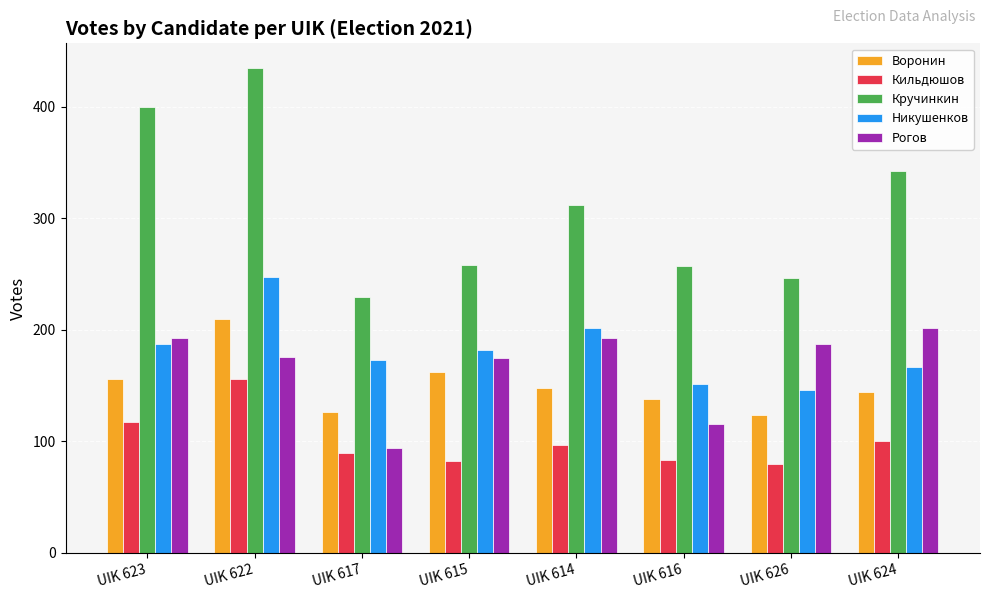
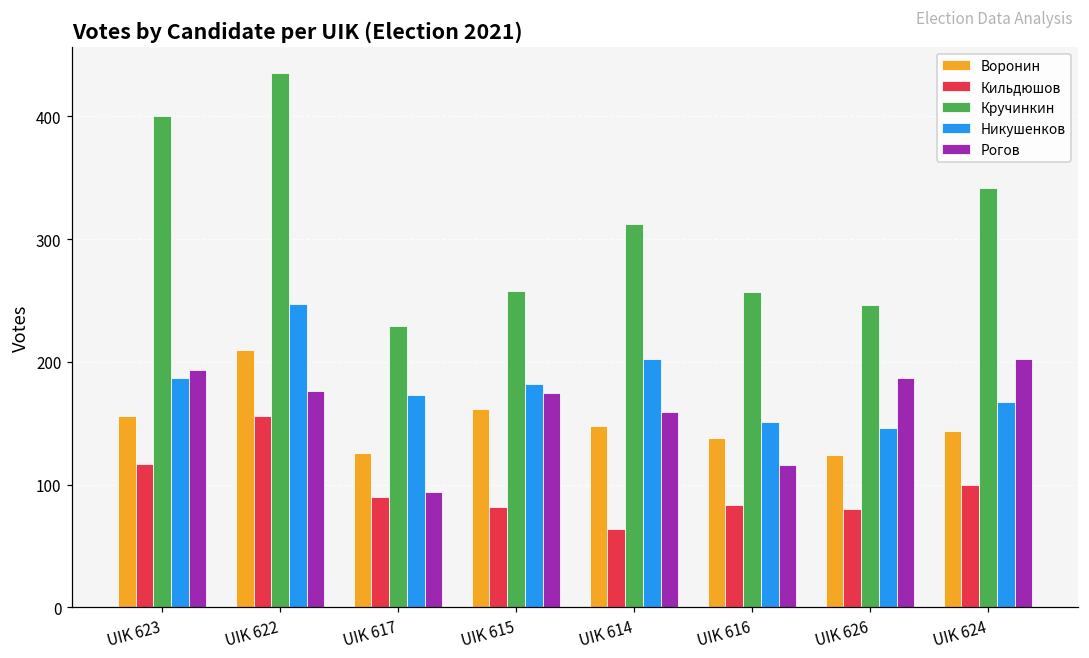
Кильдюшов, UIK 614: 97 -> 64
Рогов, UIK 614: 193 -> 159
